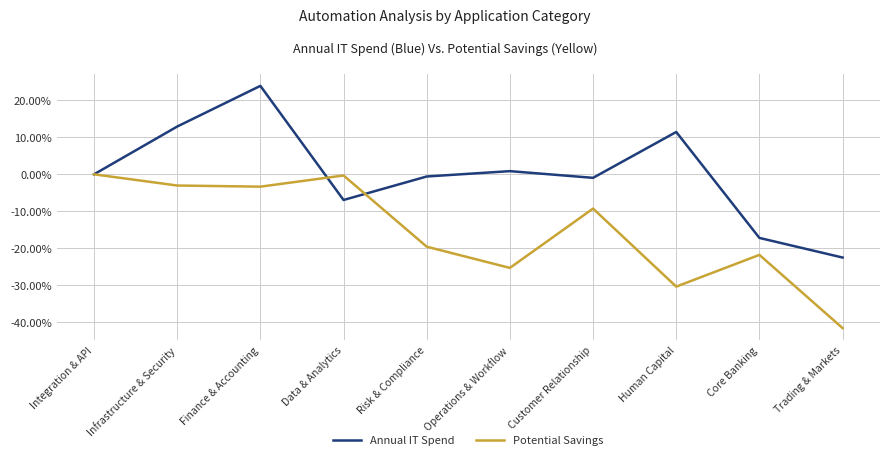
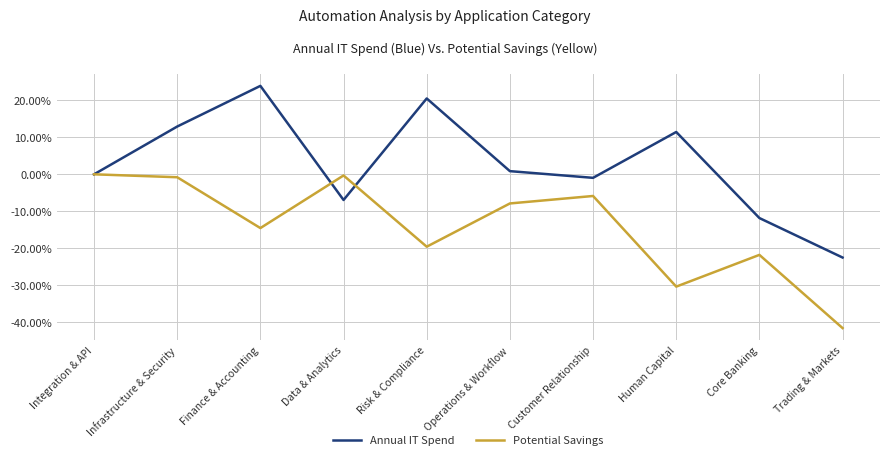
Potential Savings, Infrastructure & Security: -3% -> -1%
Potential Savings, Finance & Accounting: -3% -> -15%
Annual IT Spend, Risk & Compliance: -1% -> 21%
Potential Savings, Operations & Workflow: -25% -> -8%
Potential Savings, Customer Relationship: -9% -> -6%
Annual IT Spend, Core Banking: -17% -> -12%
